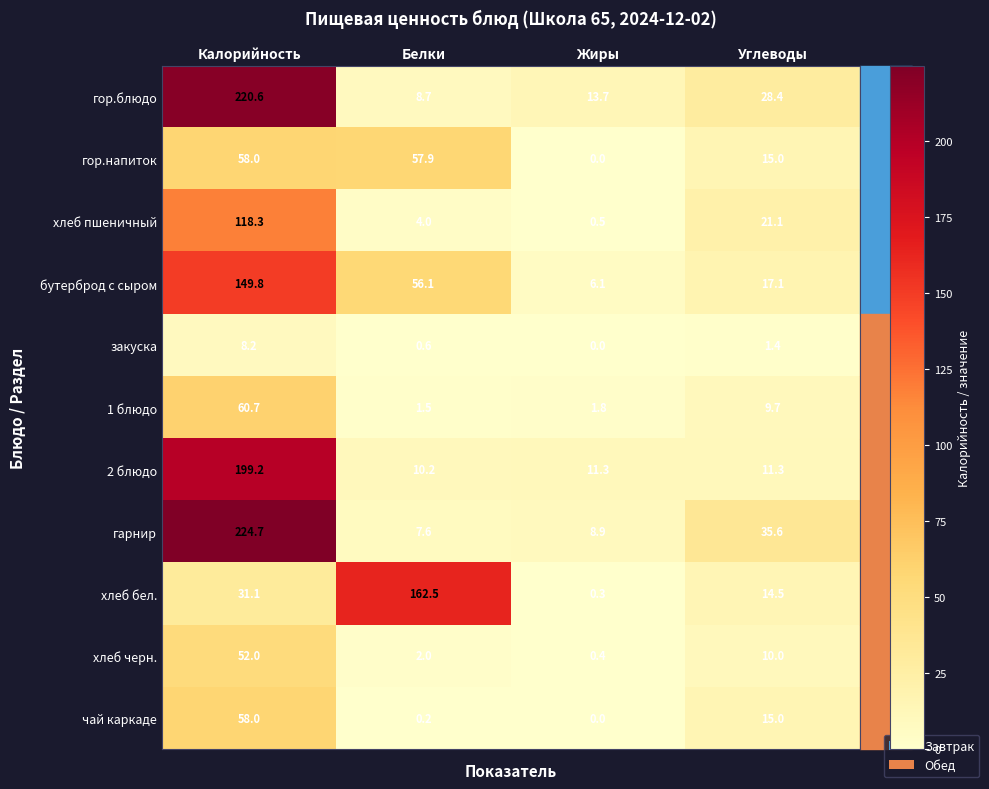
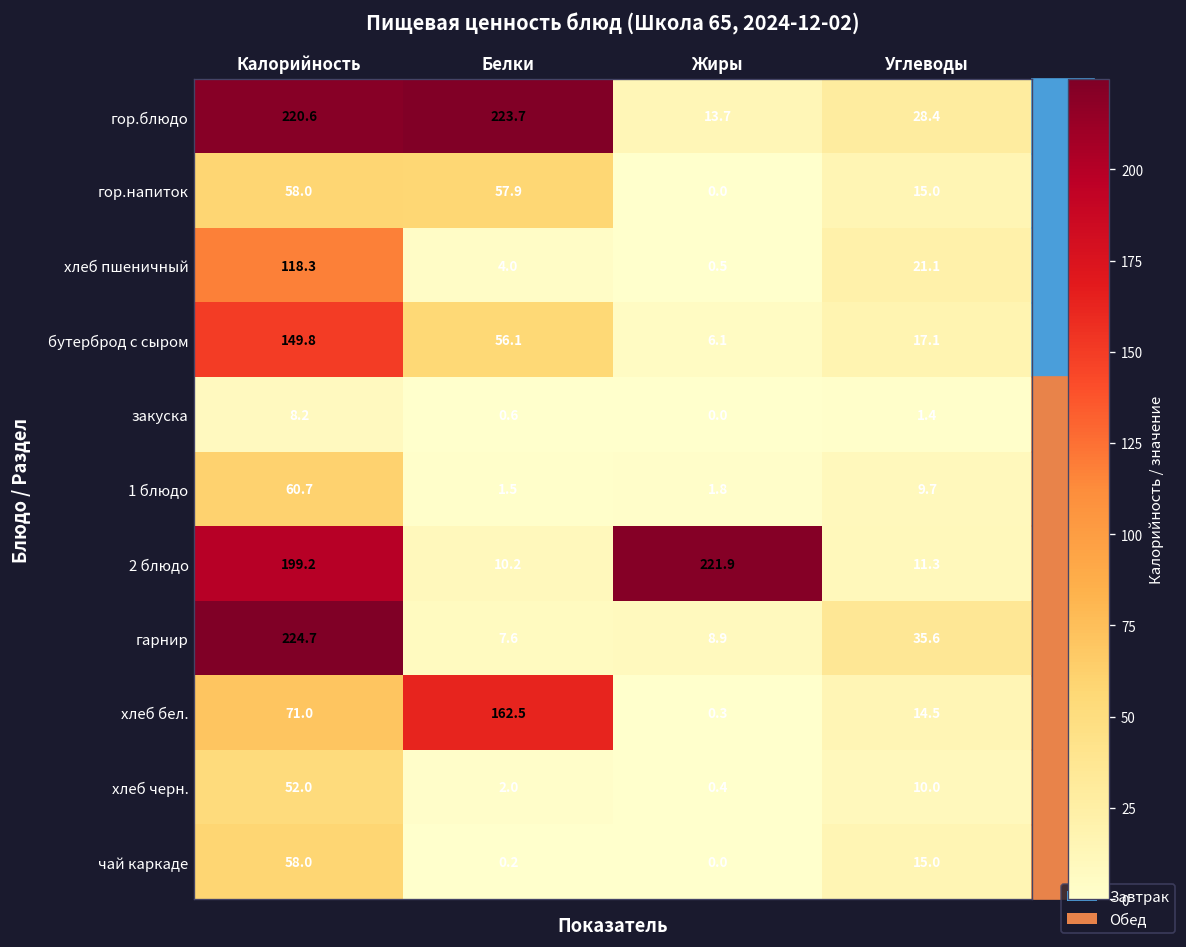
гор.блюдо, Белки: 8.7 -> 223.7
2 блюдо, Жиры: 11.3 -> 221.9
хлеб бел., Калорийность: 31.1 -> 71.0
